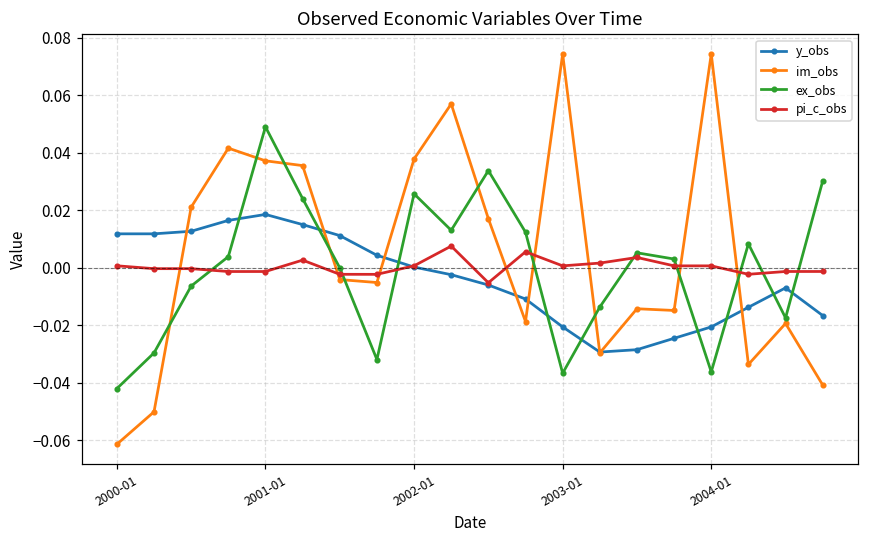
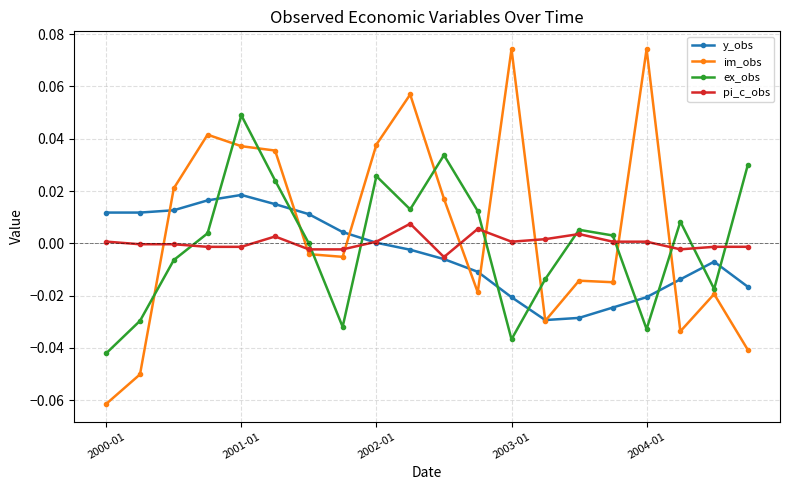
ex_obs, 2004-01: -0.036 -> -0.033
